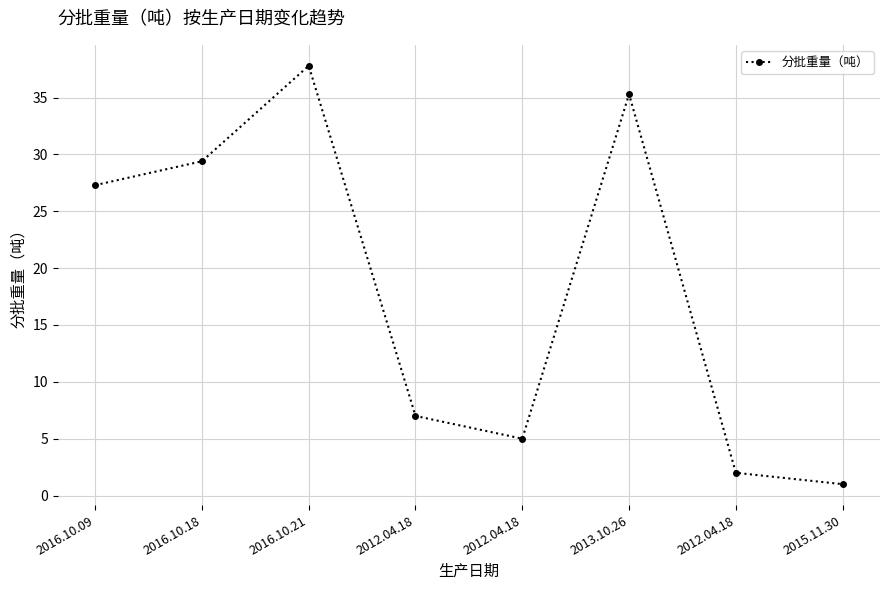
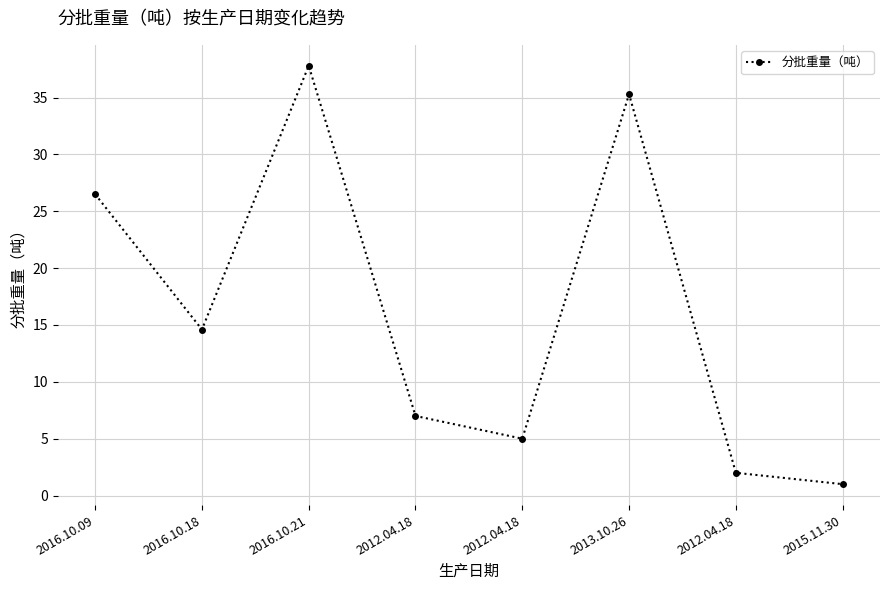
2016.10.09: 27.3 -> 26.5
2016.10.18: 29.4 -> 14.6
